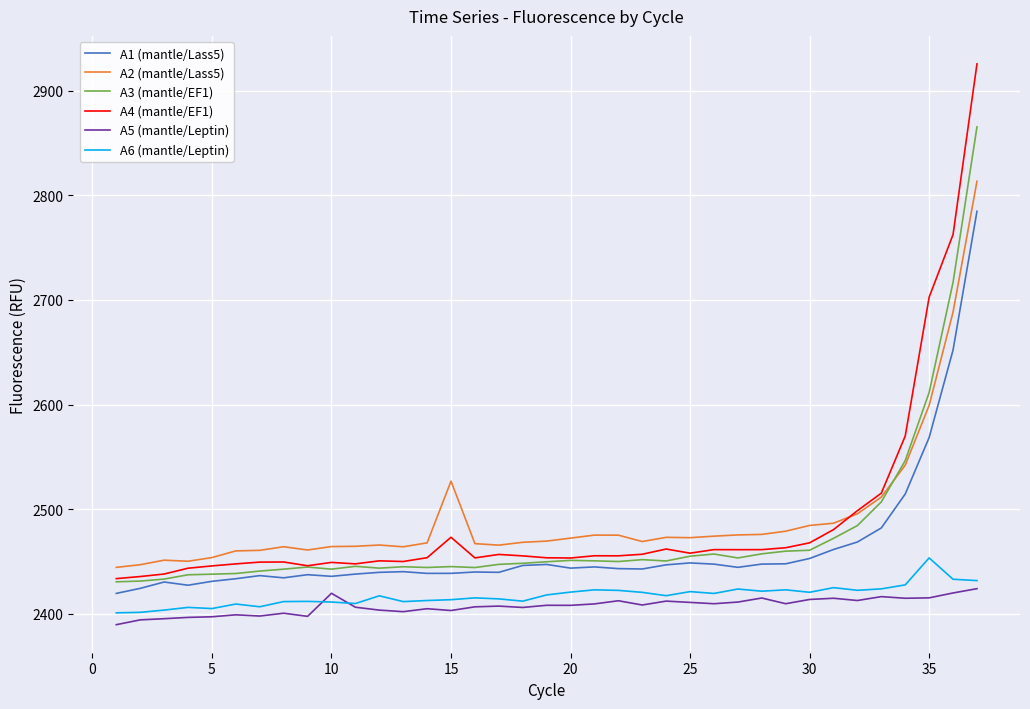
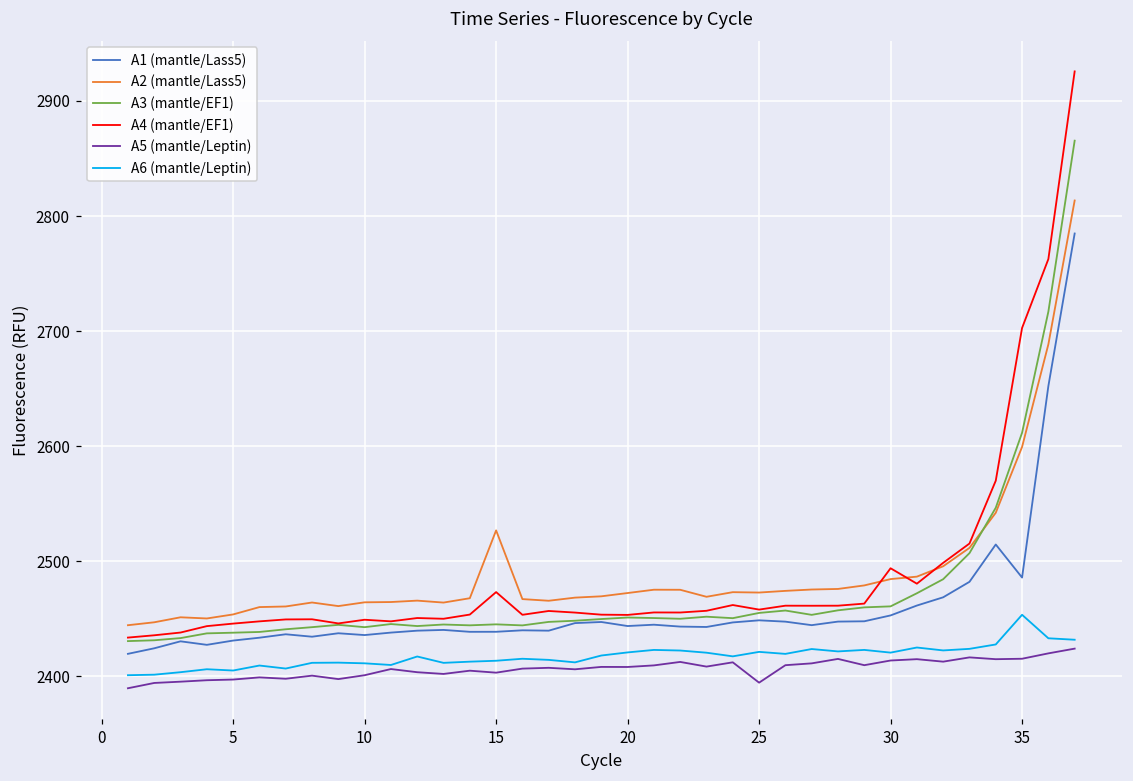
A5 (mantle/Leptin), 10: 2420 -> 2401
A5 (mantle/Leptin), 25: 2411 -> 2394
A4 (mantle/EF1), 30: 2468 -> 2494
A1 (mantle/Lass5), 35: 2568 -> 2486
